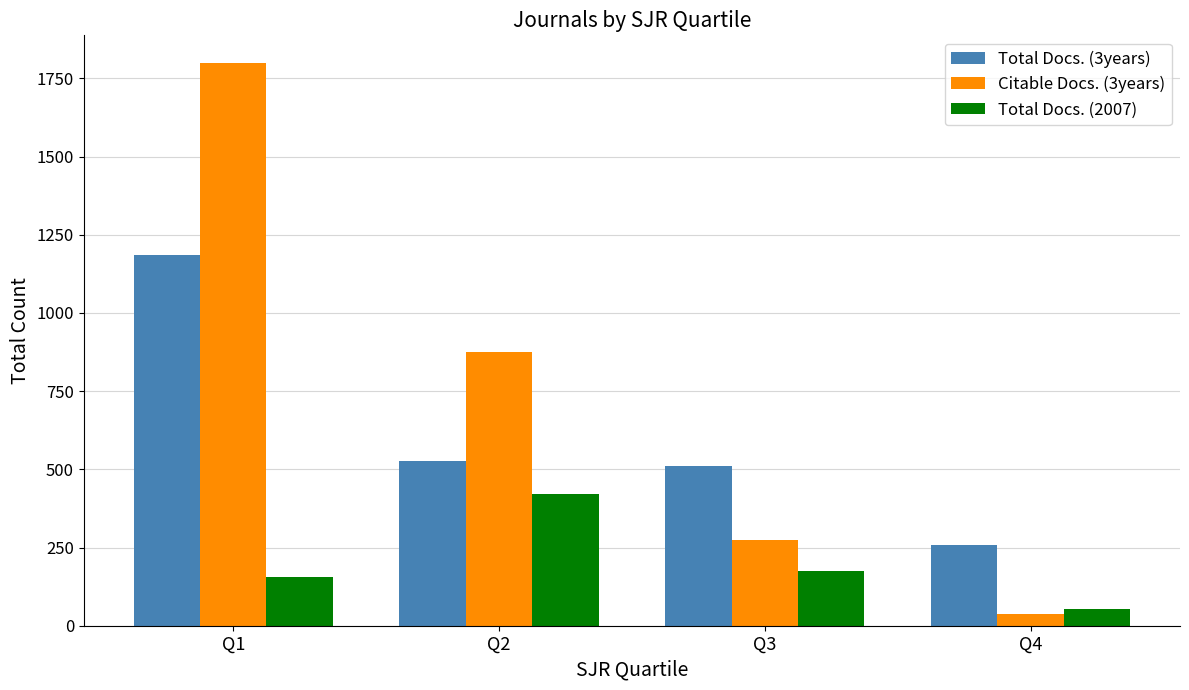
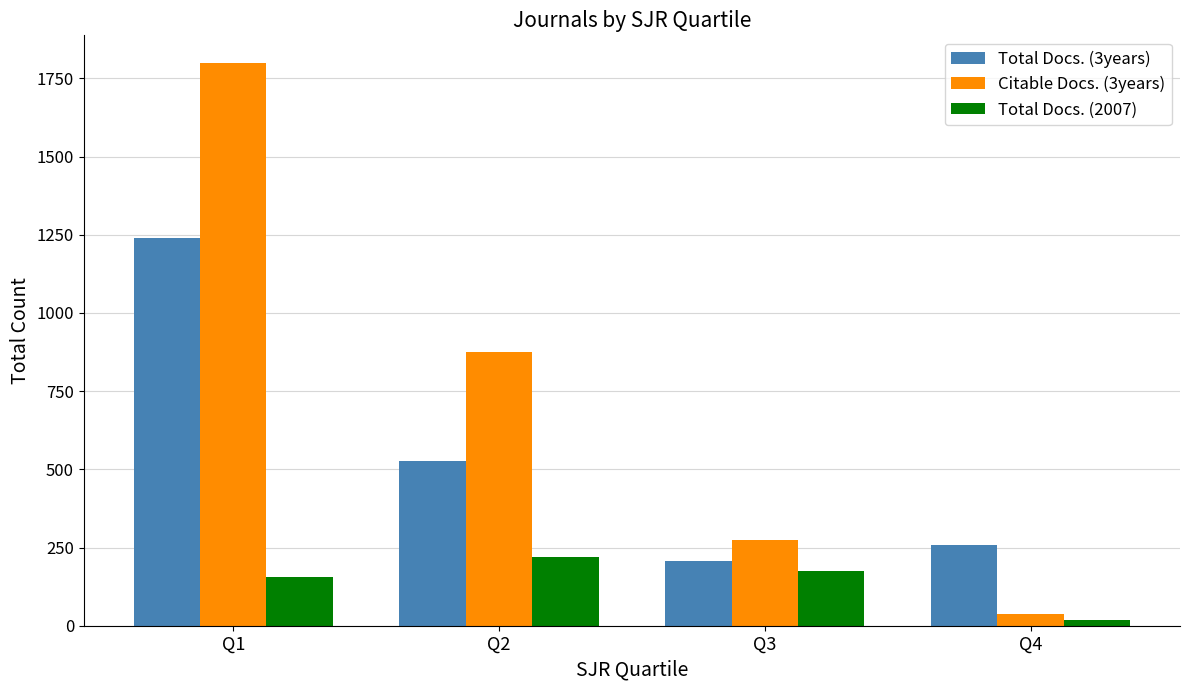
Total Docs. (3years), Q1: 1190 -> 1240
Total Docs. (2007), Q2: 420 -> 220
Total Docs. (3years), Q3: 510 -> 210
Total Docs. (2007), Q4: 60 -> 20
